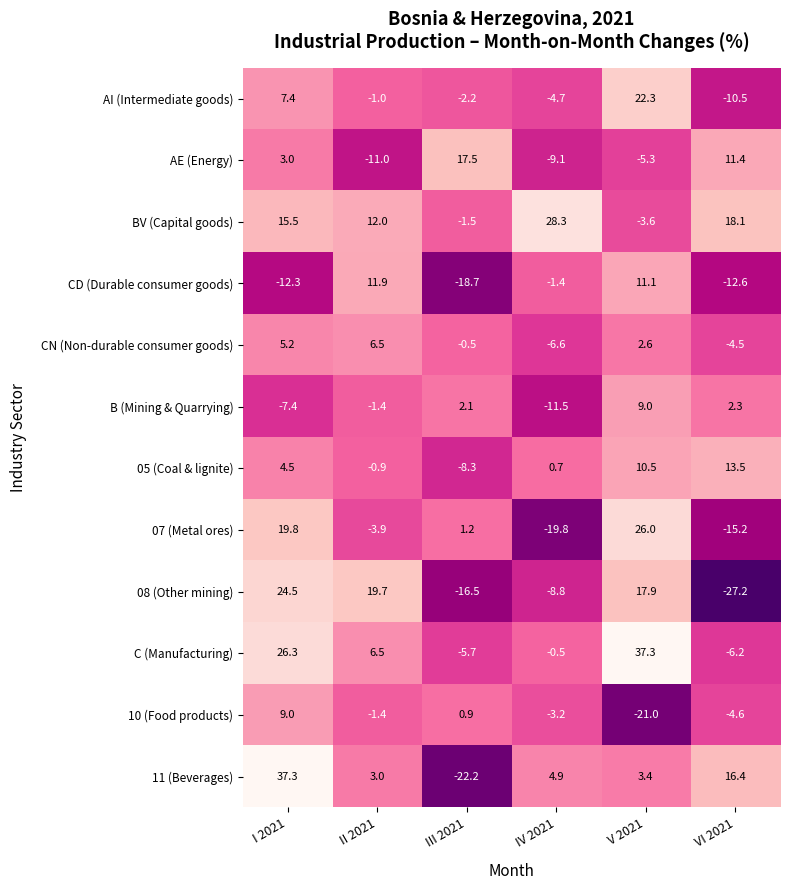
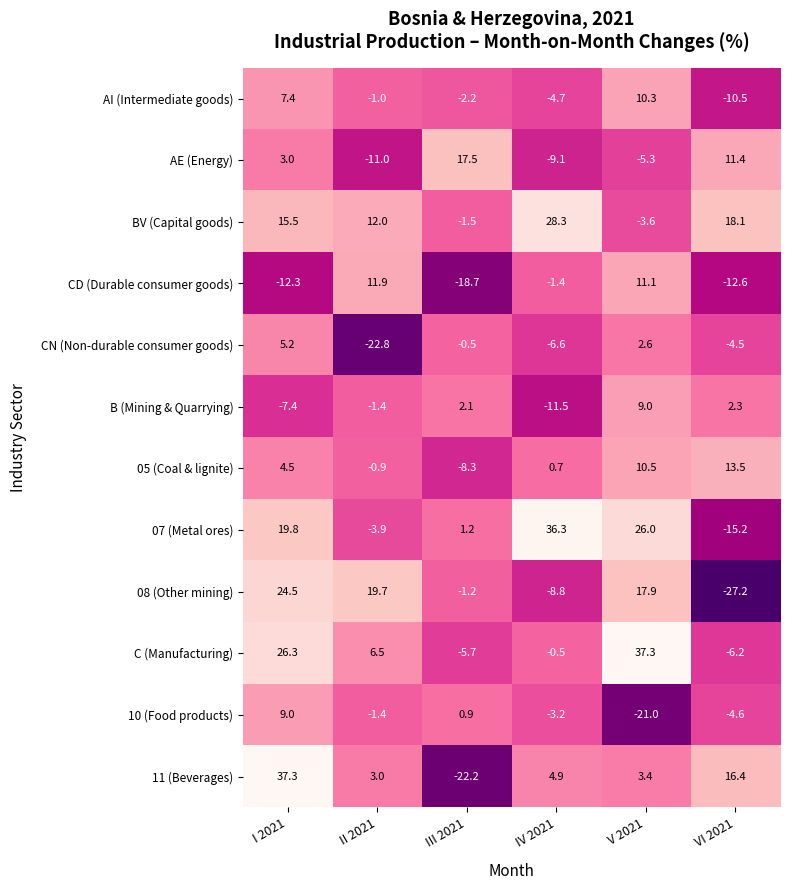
AI (Intermediate goods), V 2021: 22.3 -> 10.3
CN (Non-durable consumer goods), II 2021: 6.5 -> -22.8
07 (Metal ores), IV 2021: -19.8 -> 36.3
08 (Other mining), III 2021: -16.5 -> -1.2
